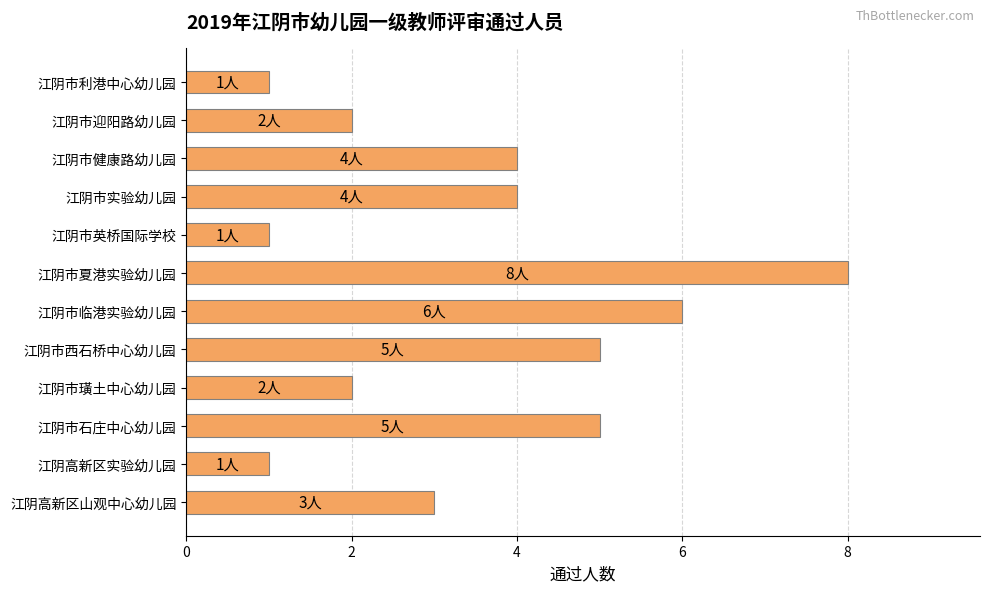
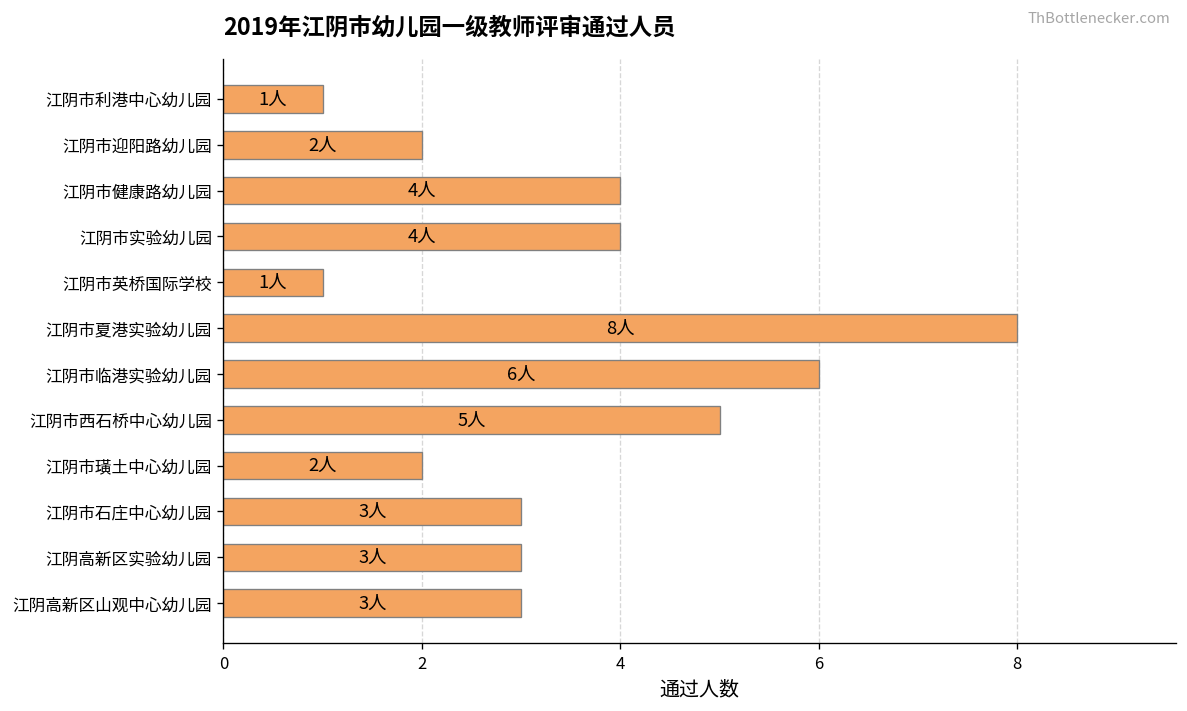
江阴市石庄中心幼儿园: 5人 -> 3人
江阴高新区实验幼儿园: 1人 -> 3人
